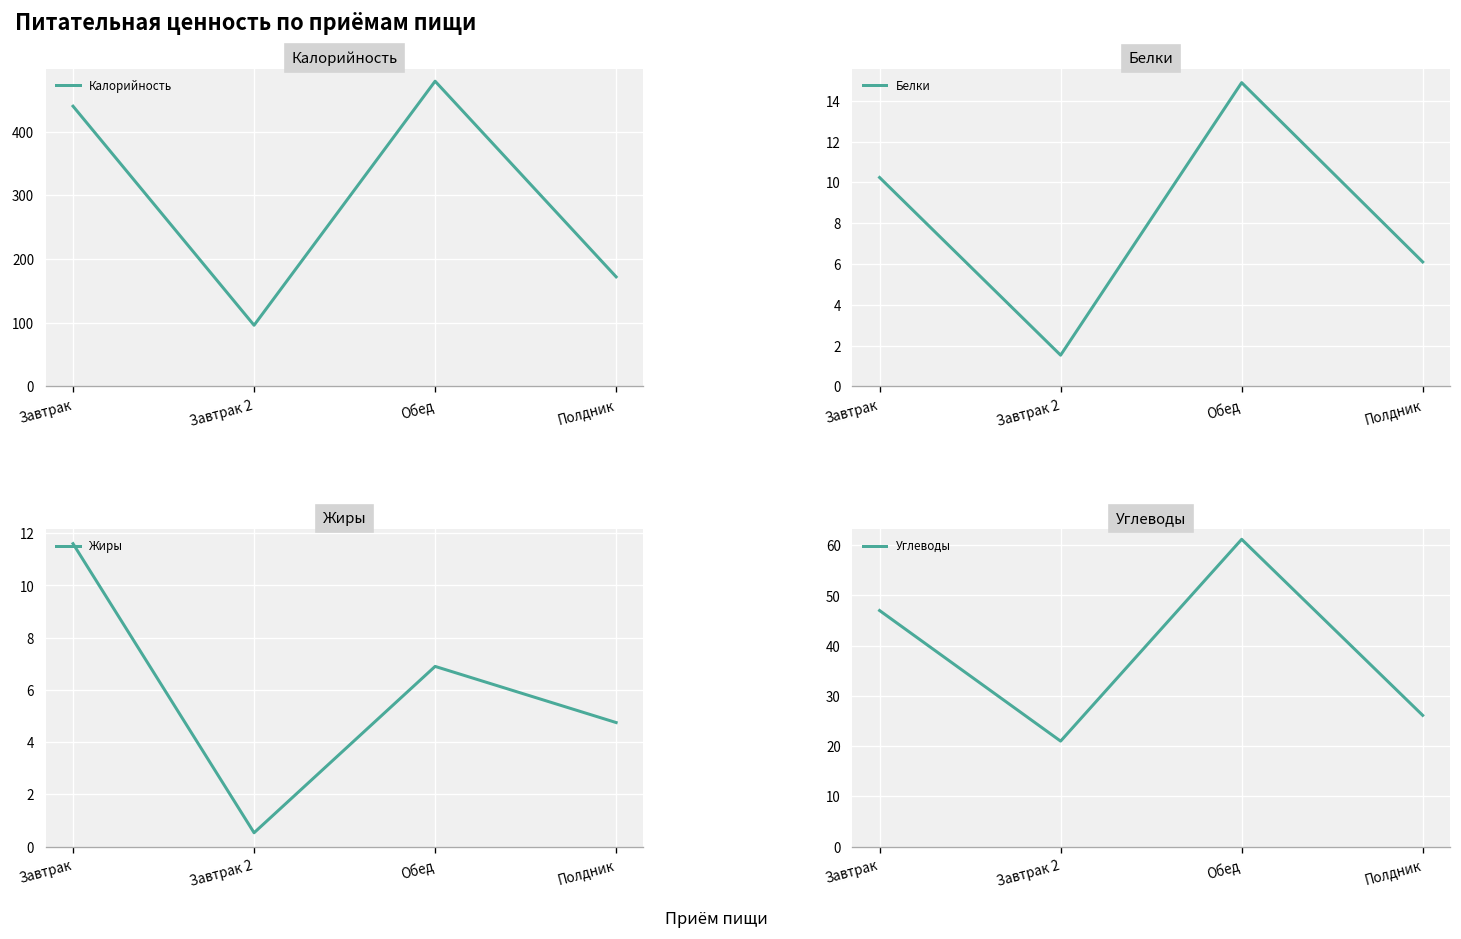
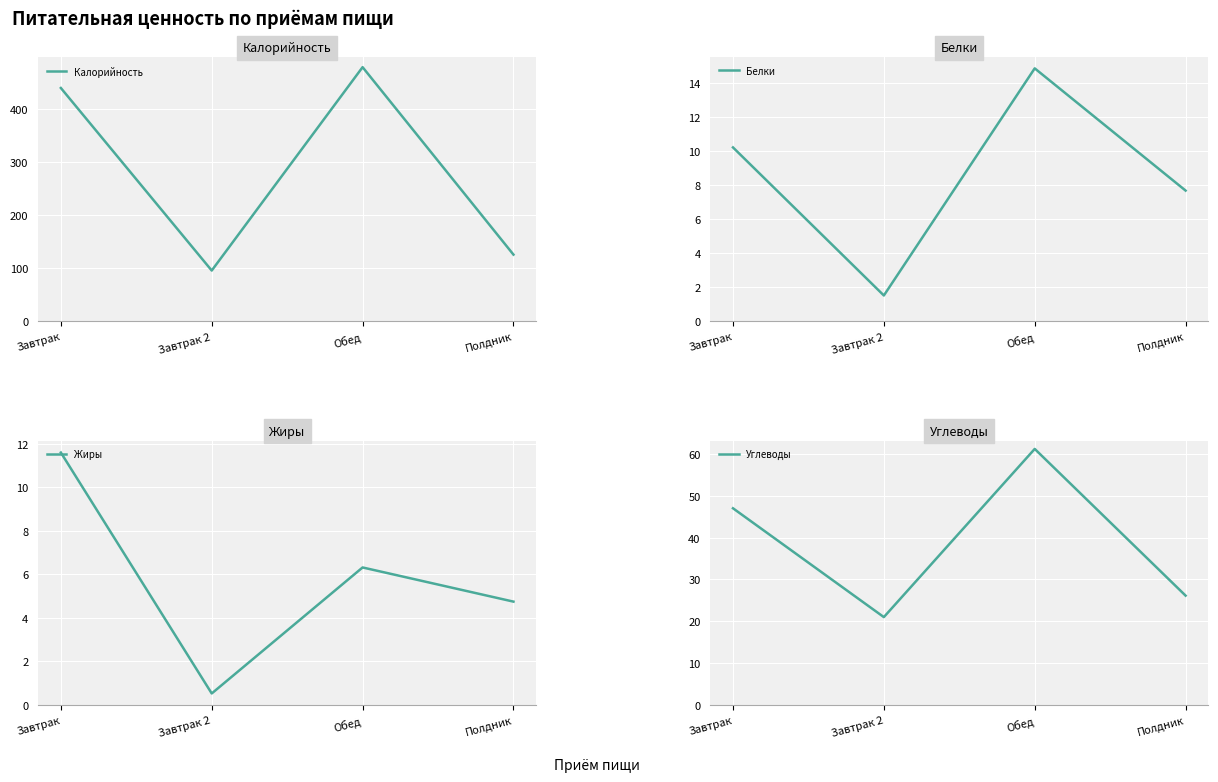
Калорийность, Полдник: 170 -> 130
Белки, Полдник: 6.1 -> 7.7
Жиры, Обед: 6.9 -> 6.3
